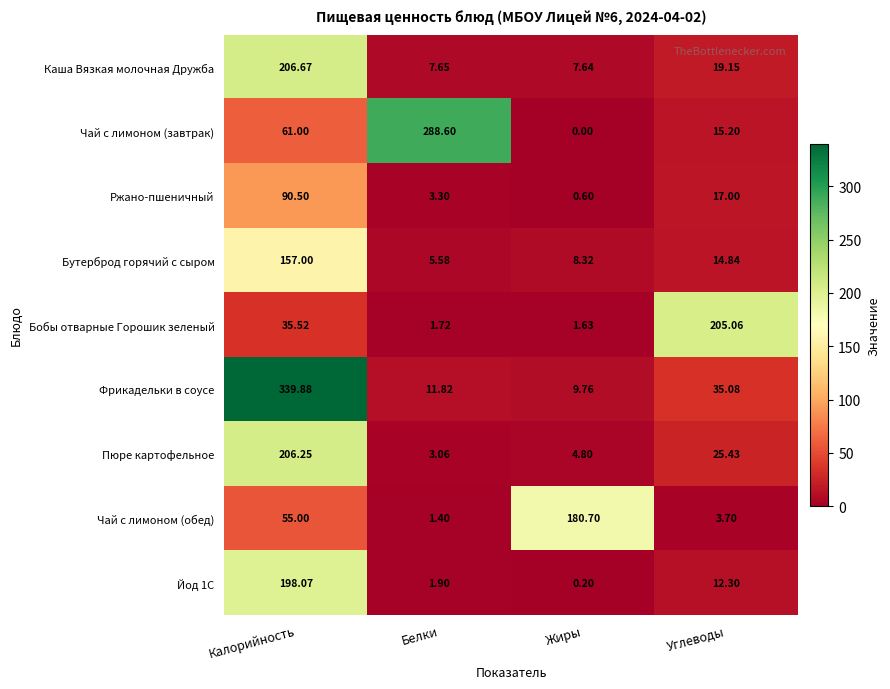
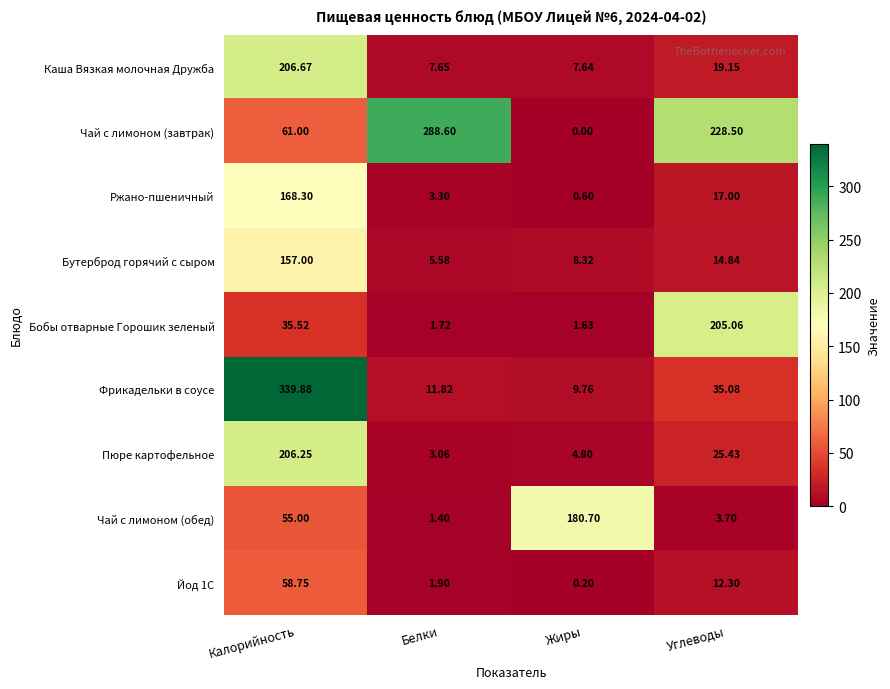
Чай с лимоном (завтрак), Углеводы: 15.20 -> 228.50
Ржано-пшеничный, Калорийность: 90.50 -> 168.30
Йод 1С, Калорийность: 198.07 -> 58.75
